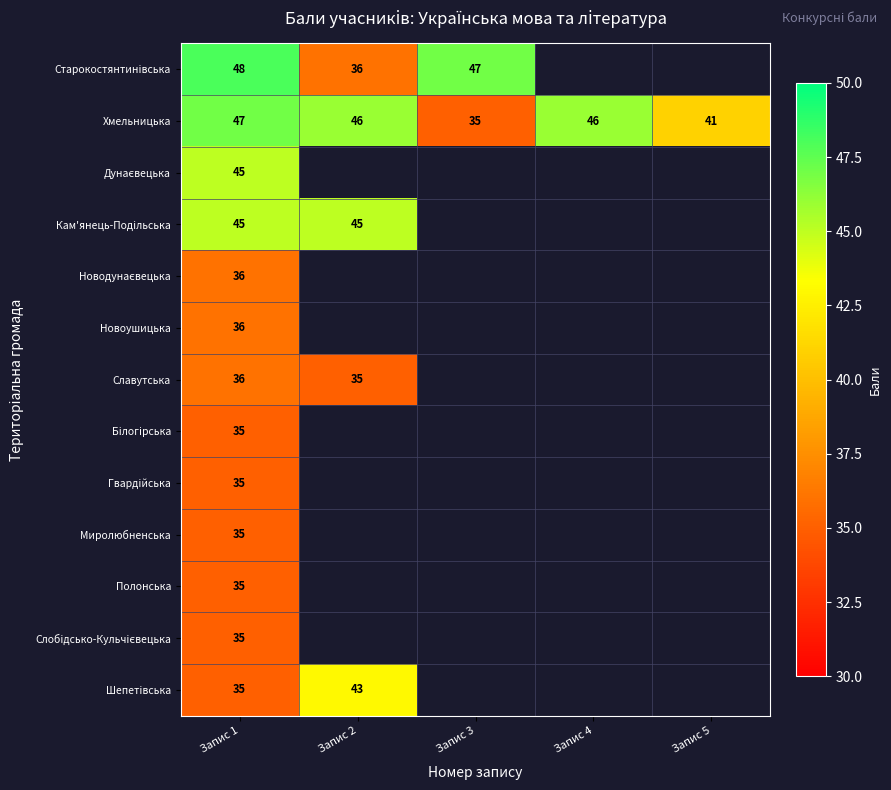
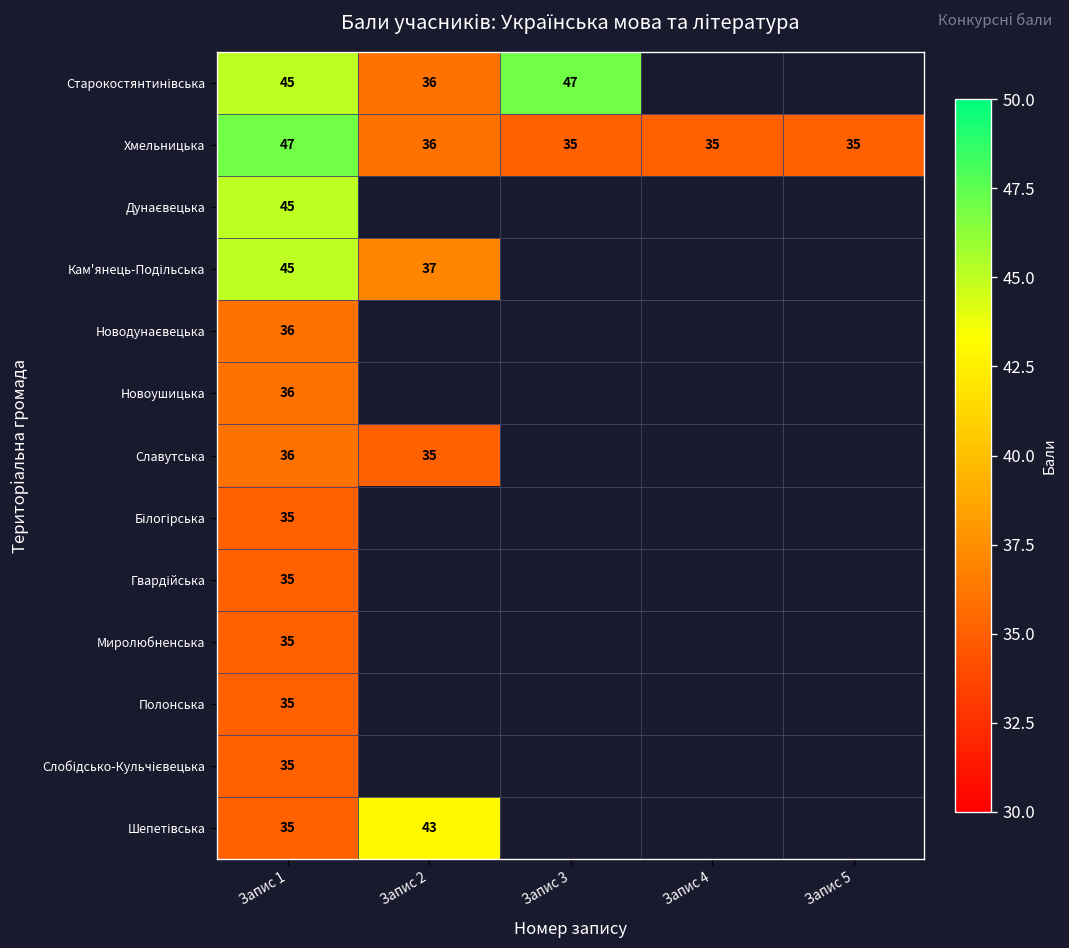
Старокостянтинівська, Запис 1: 48 -> 45
Хмельницька, Запис 2: 46 -> 36
Хмельницька, Запис 4: 46 -> 35
Хмельницька, Запис 5: 41 -> 35
Кам'янець-Подільська, Запис 2: 45 -> 37
